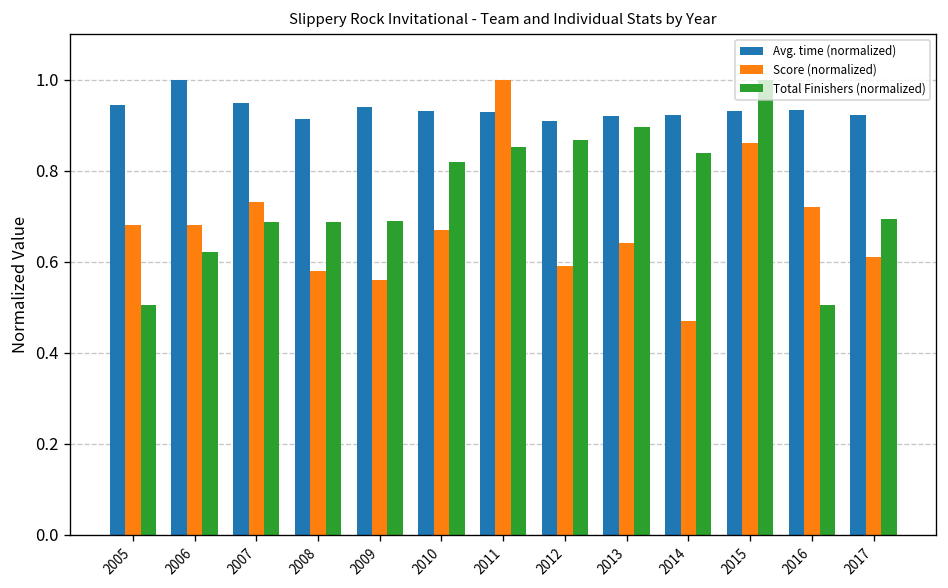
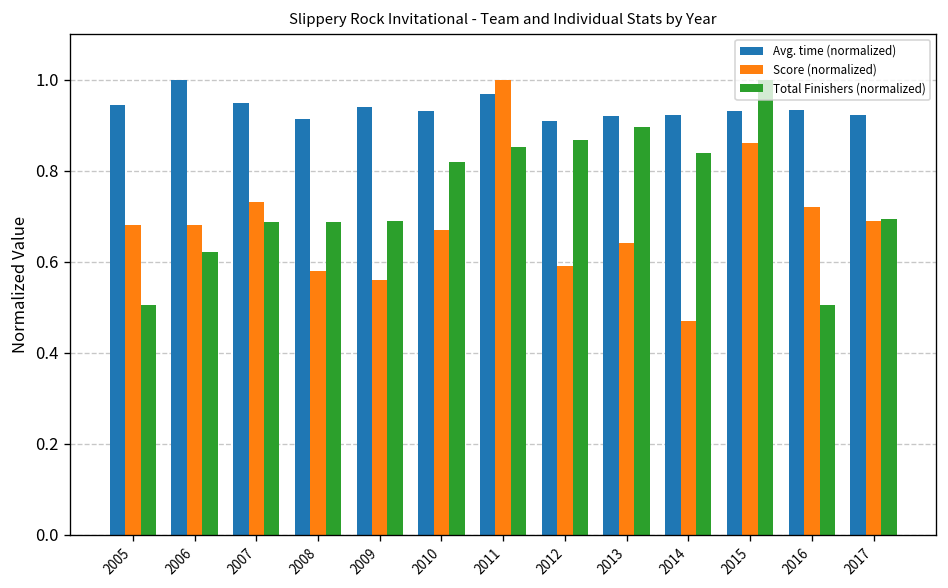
Avg. time (normalized), 2011: 0.93 -> 0.97
Score (normalized), 2017: 0.61 -> 0.69
